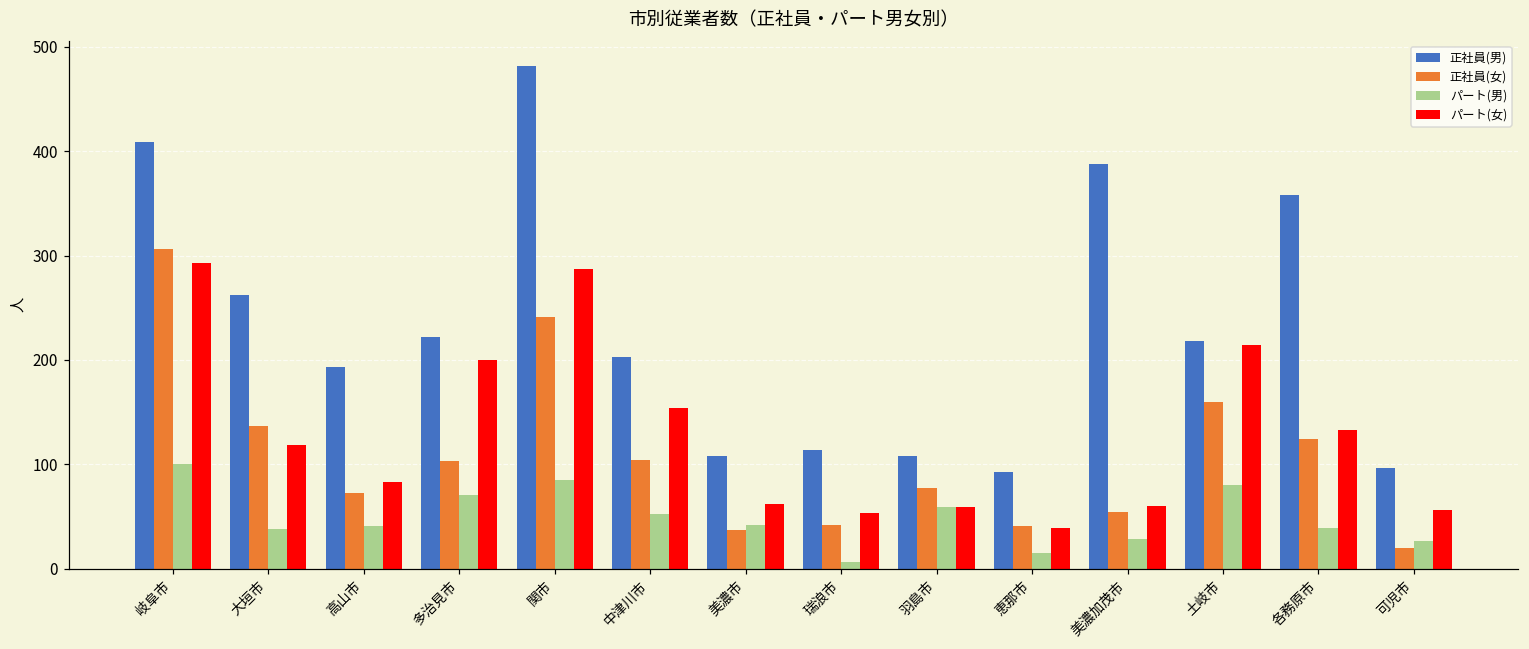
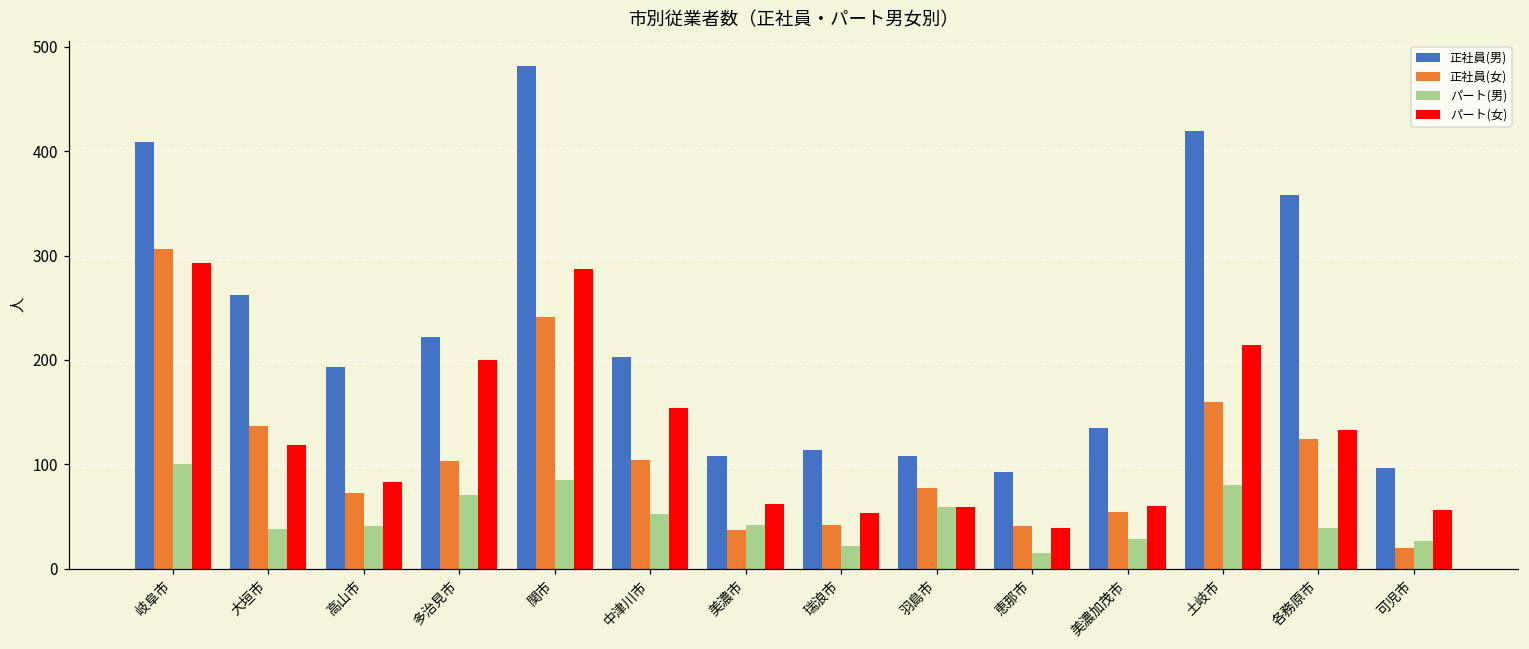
パート(男), 瑞浪市: 10 -> 20
正社員(男), 美濃加茂市: 390 -> 140
正社員(男), 土岐市: 220 -> 420
